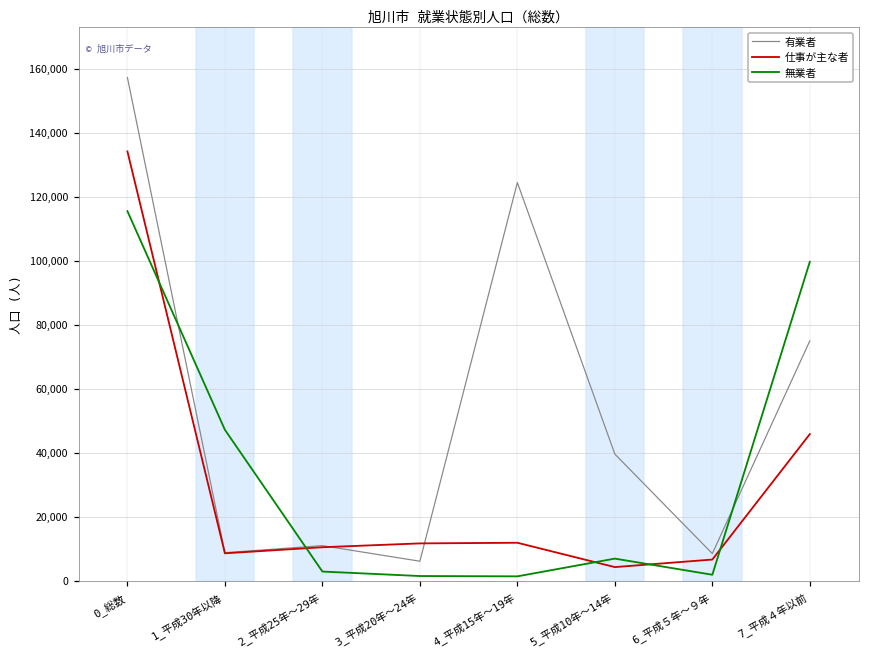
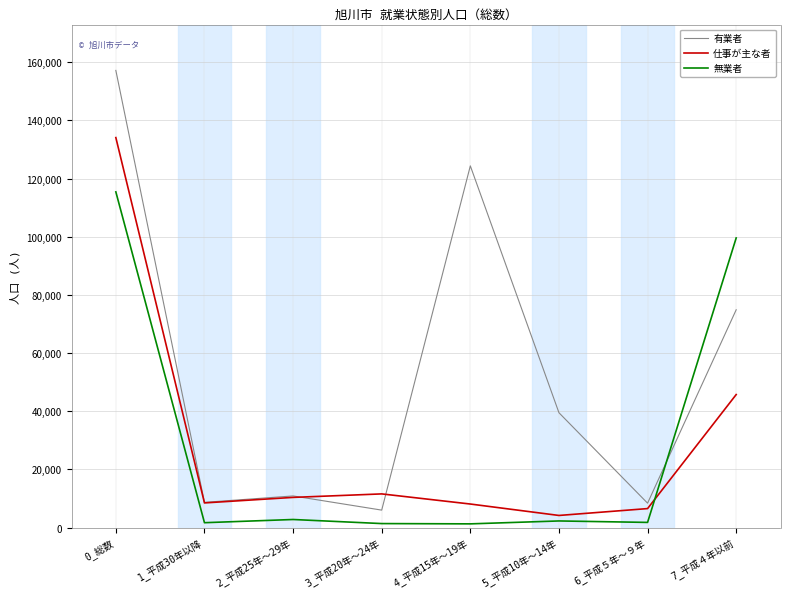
無業者, 1_平成30年以降: 47,000 -> 2,000
仕事が主な者, 4_平成15年～19年: 12,000 -> 8,000
無業者, 5_平成10年～14年: 7,000 -> 2,000
